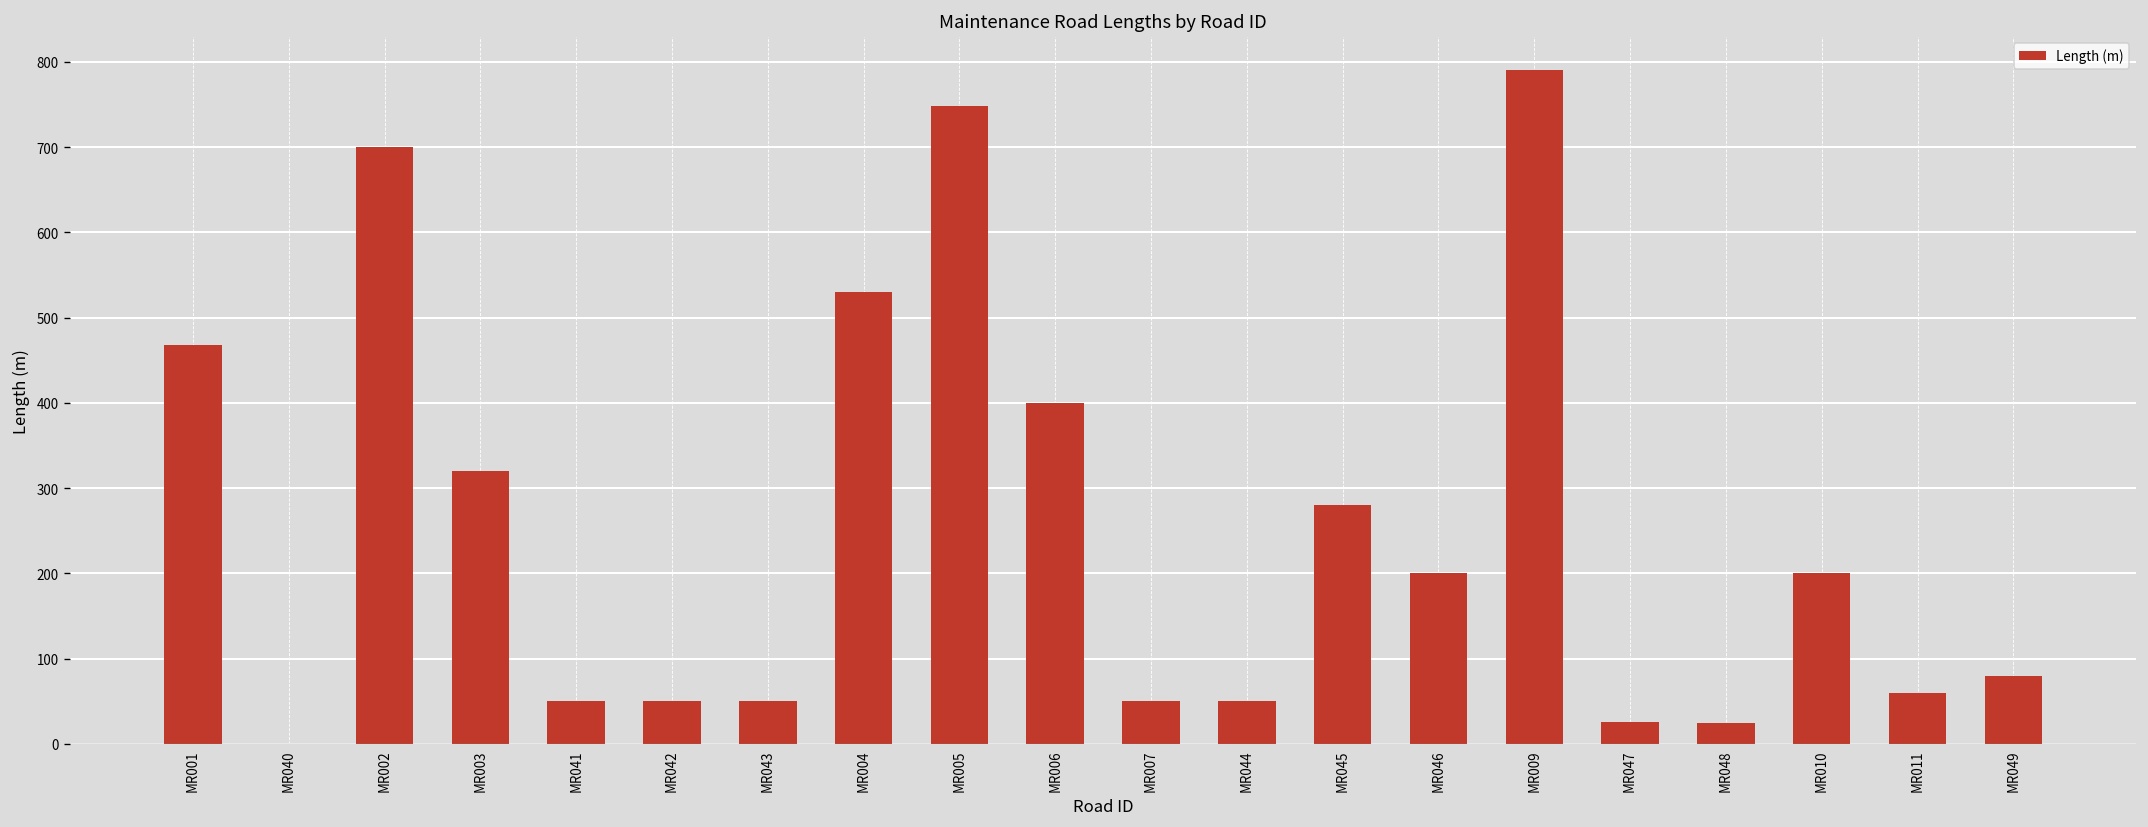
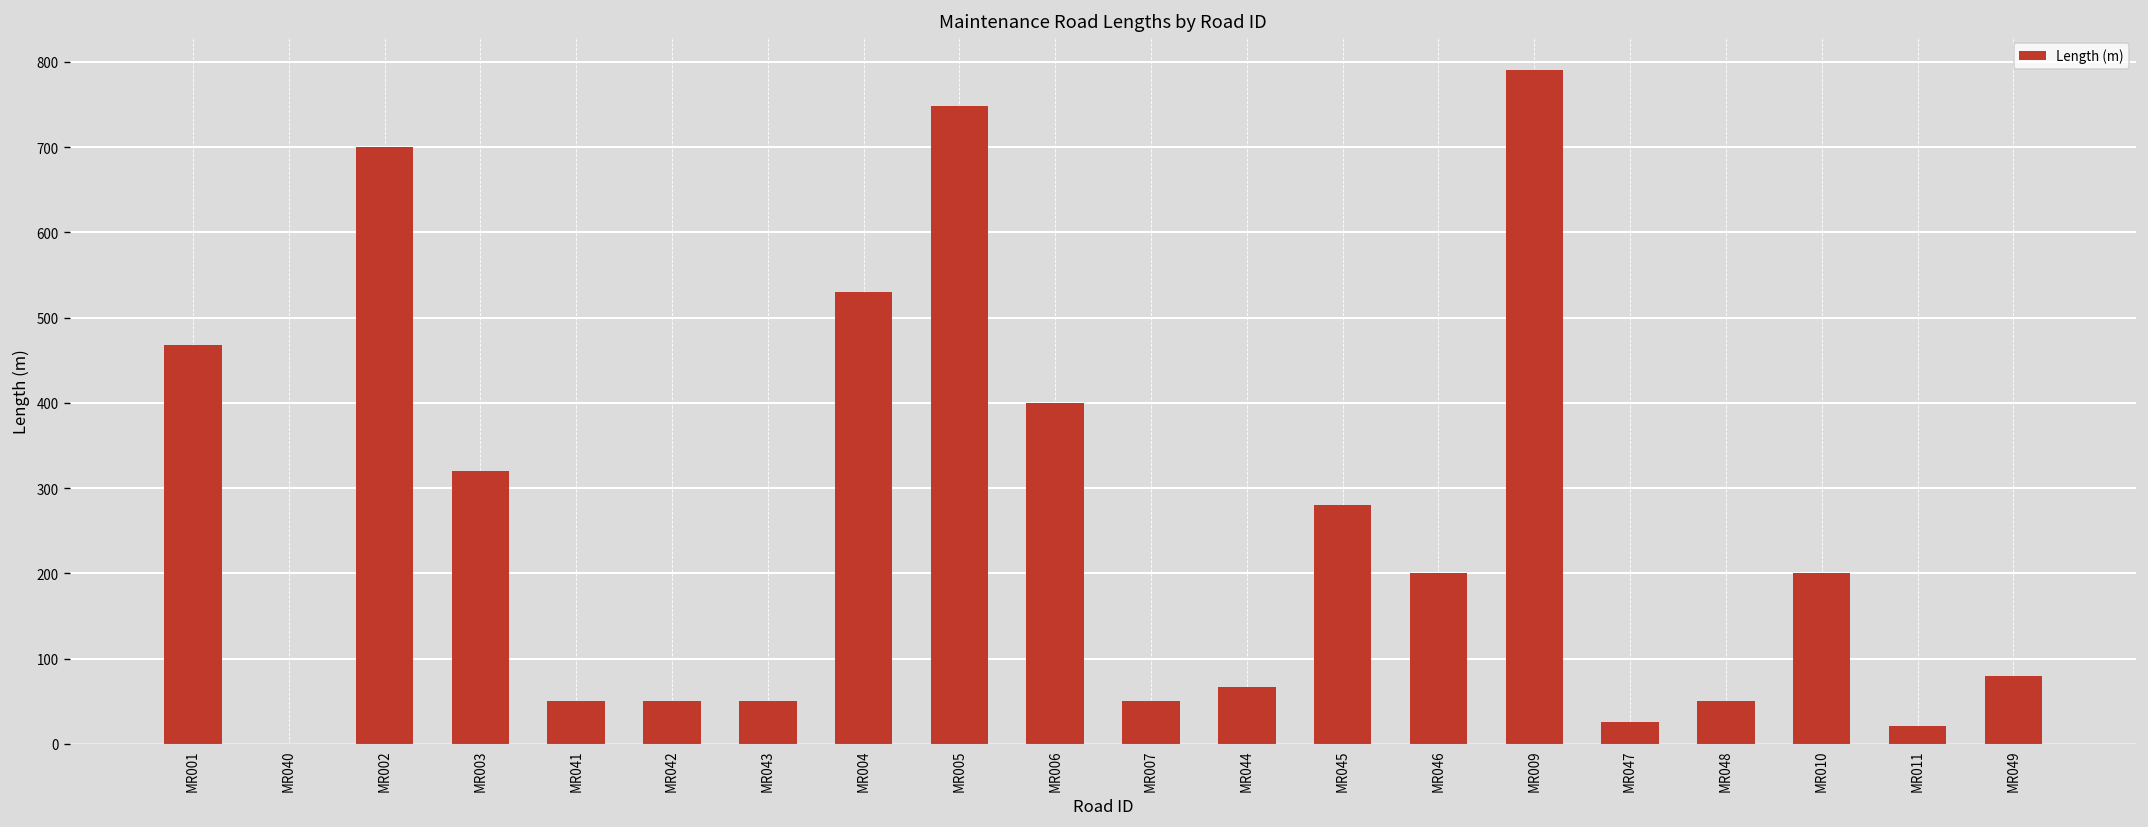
MR044: 50 -> 70
MR048: 30 -> 50
MR011: 60 -> 20
